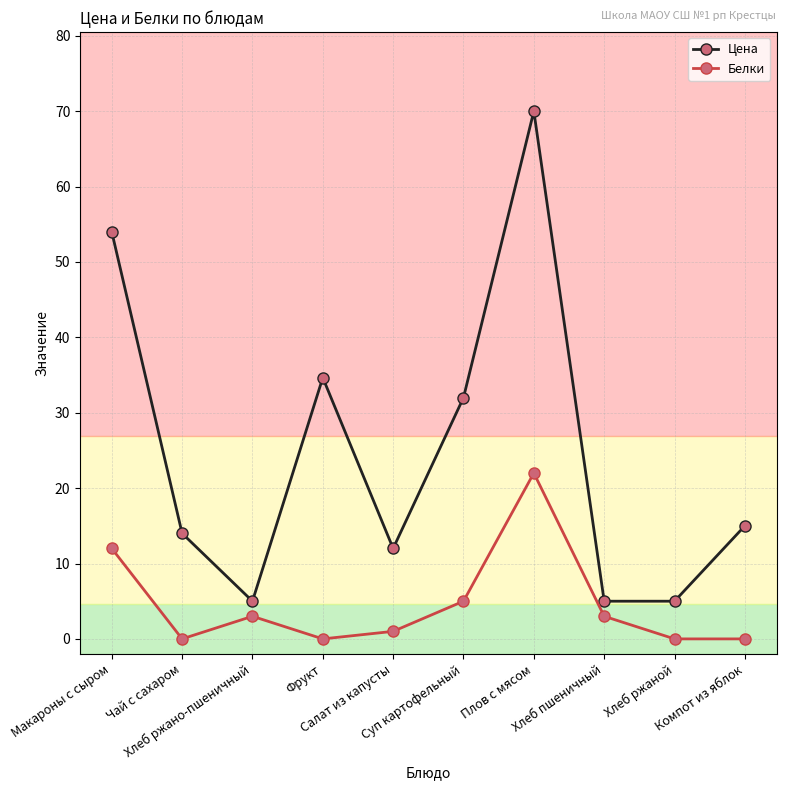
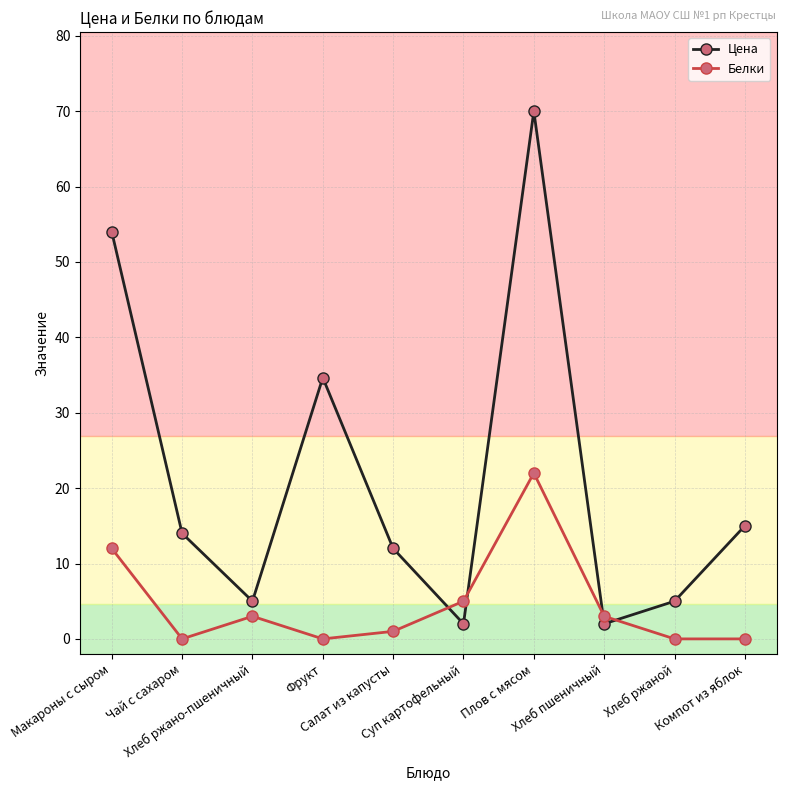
Цена, Суп картофельный: 32 -> 2
Цена, Хлеб пшеничный: 5 -> 2
